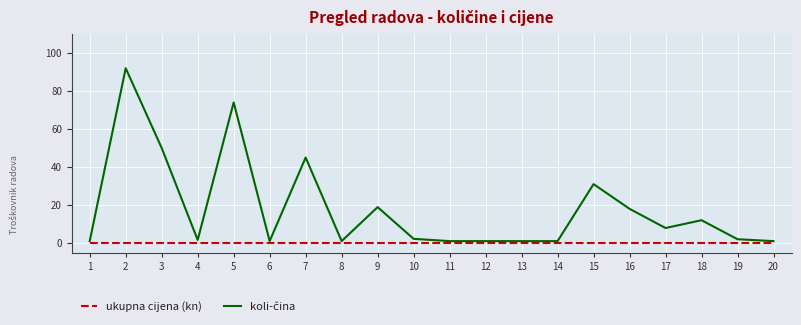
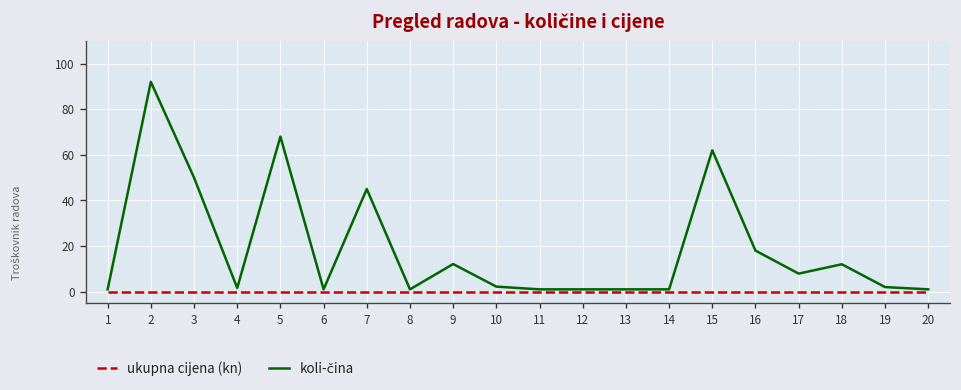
koli-čina, 5: 74 -> 68
koli-čina, 9: 19 -> 12
koli-čina, 15: 31 -> 62
